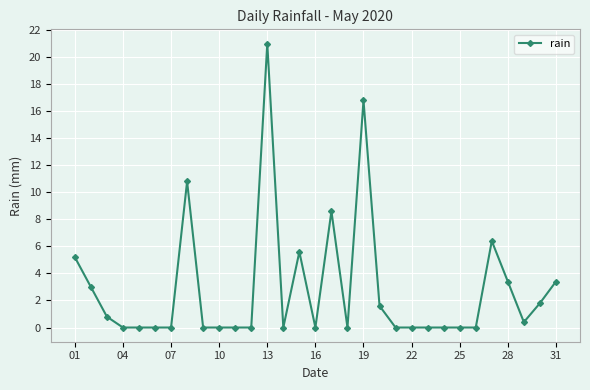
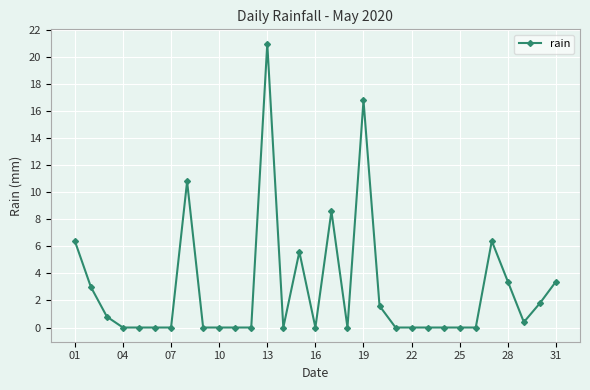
01: 5.2 -> 6.4
